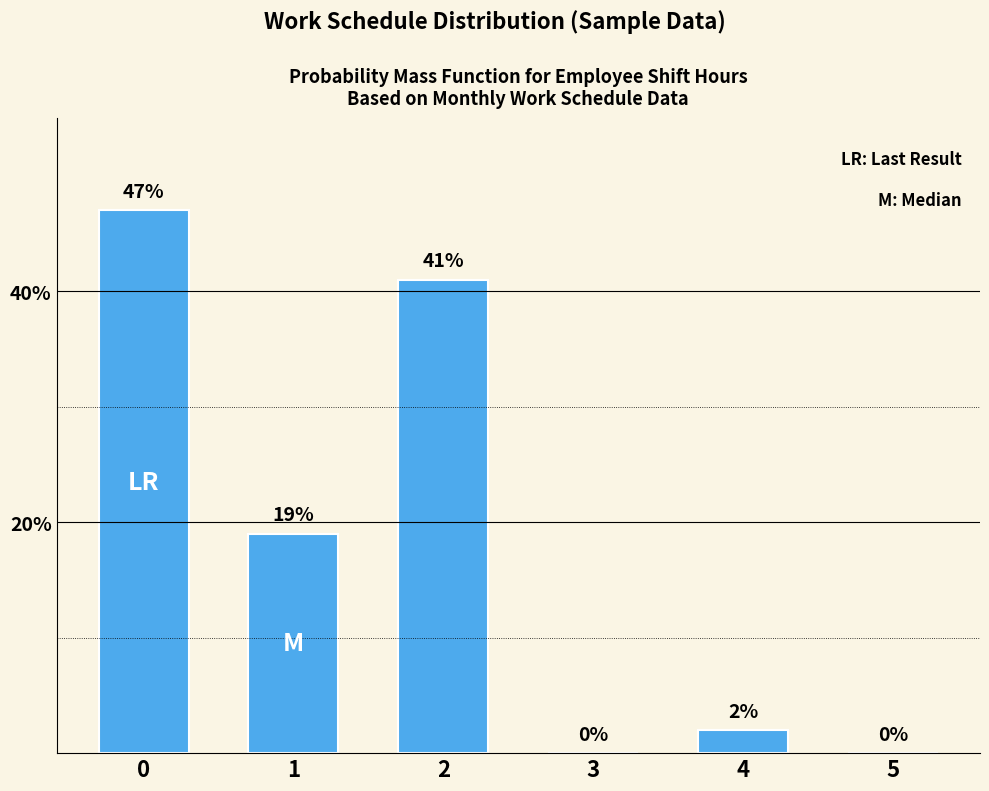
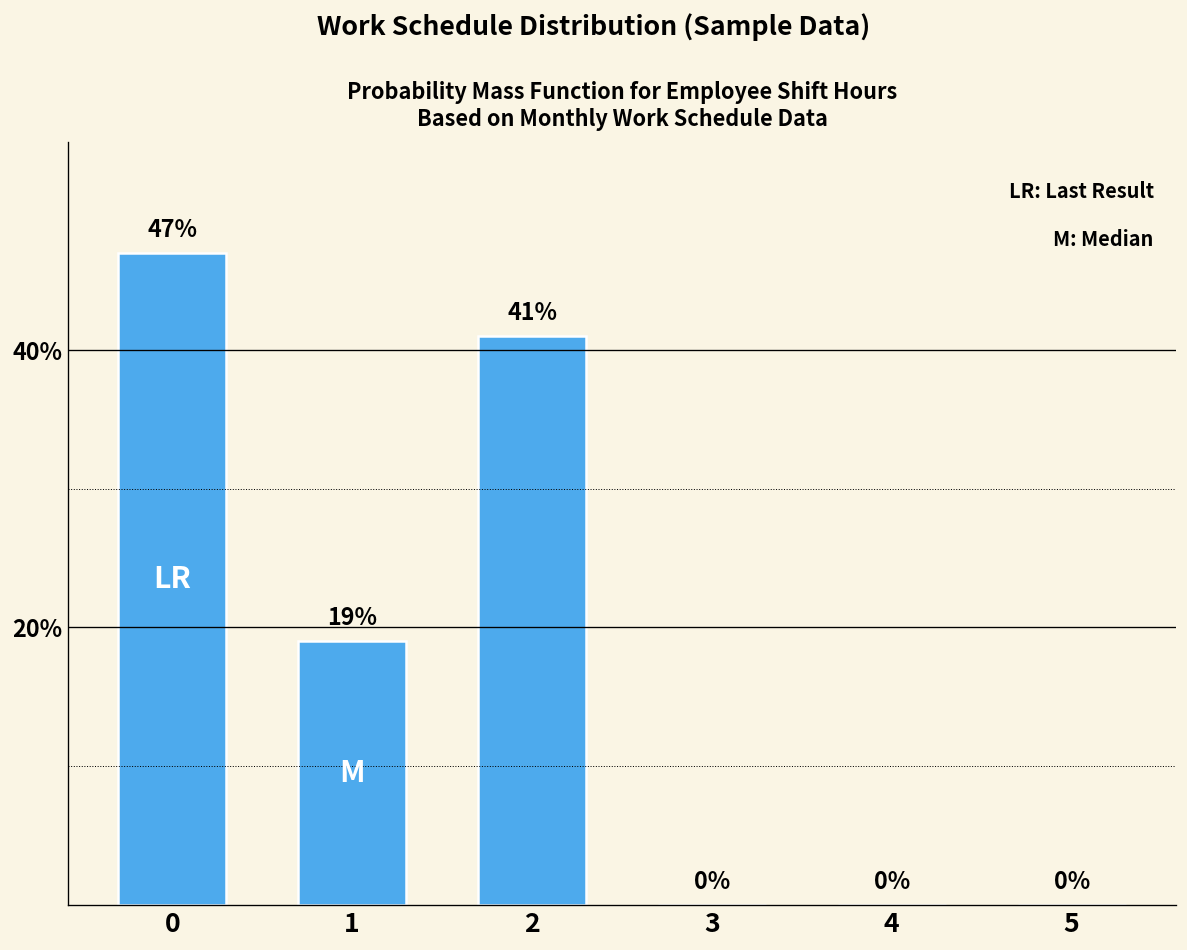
4: 2% -> 0%
